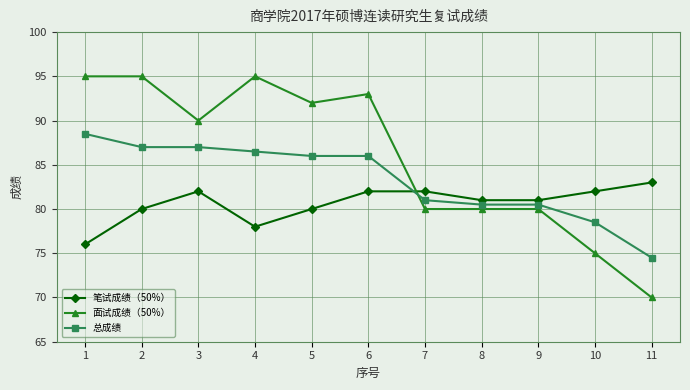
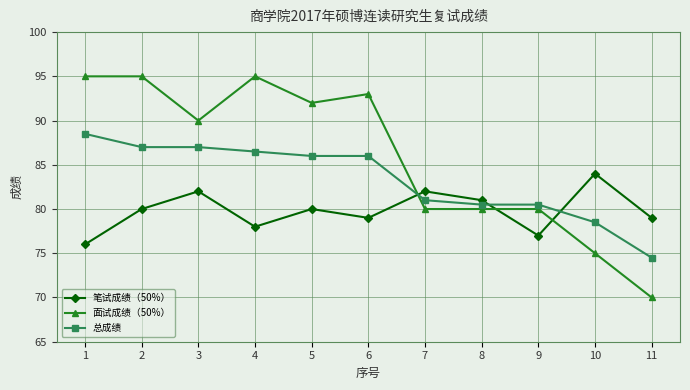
笔试成绩（50%）, 6: 82 -> 79
笔试成绩（50%）, 9: 81 -> 77
笔试成绩（50%）, 10: 82 -> 84
笔试成绩（50%）, 11: 83 -> 79
